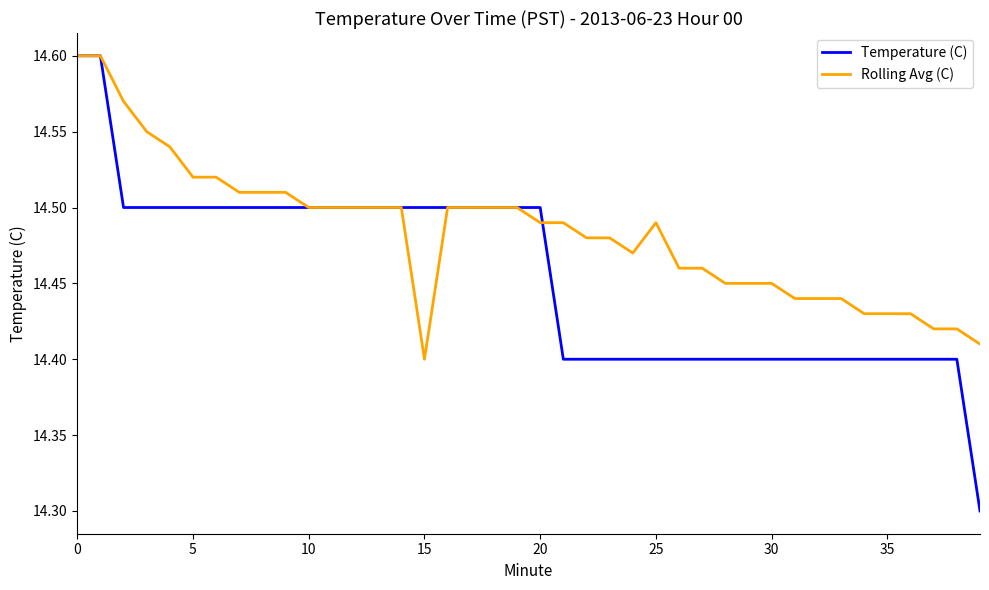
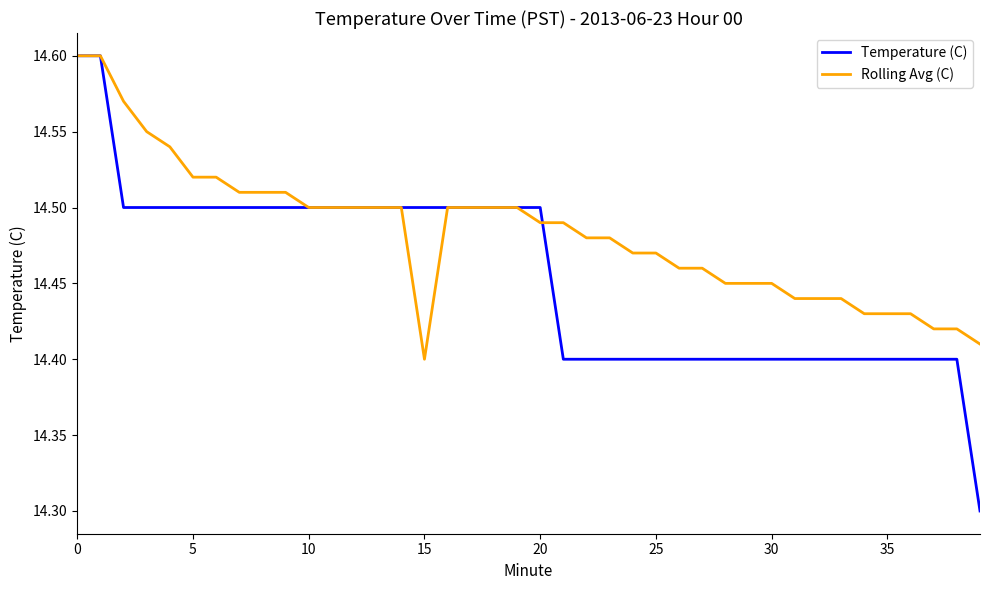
Rolling Avg (C), 25: 14.49 -> 14.47
